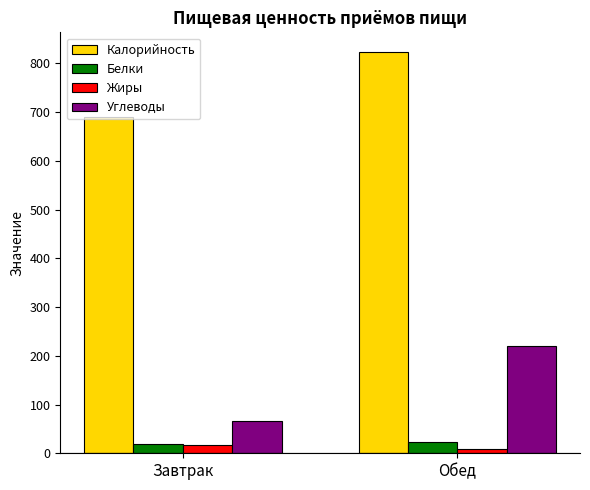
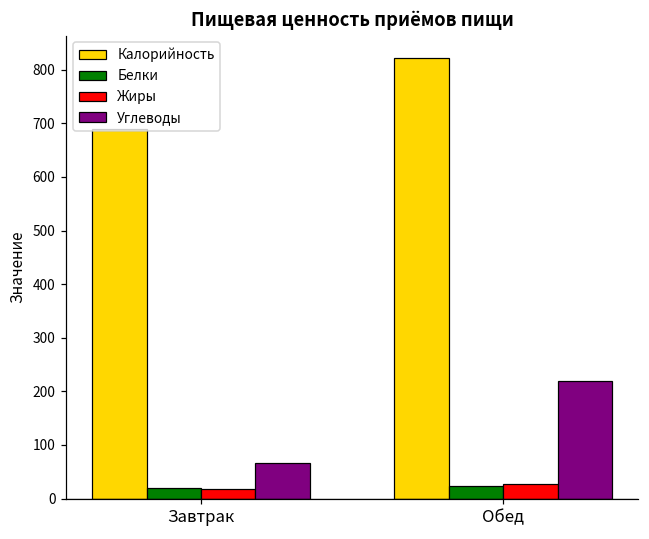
Жиры, Обед: 10 -> 30
